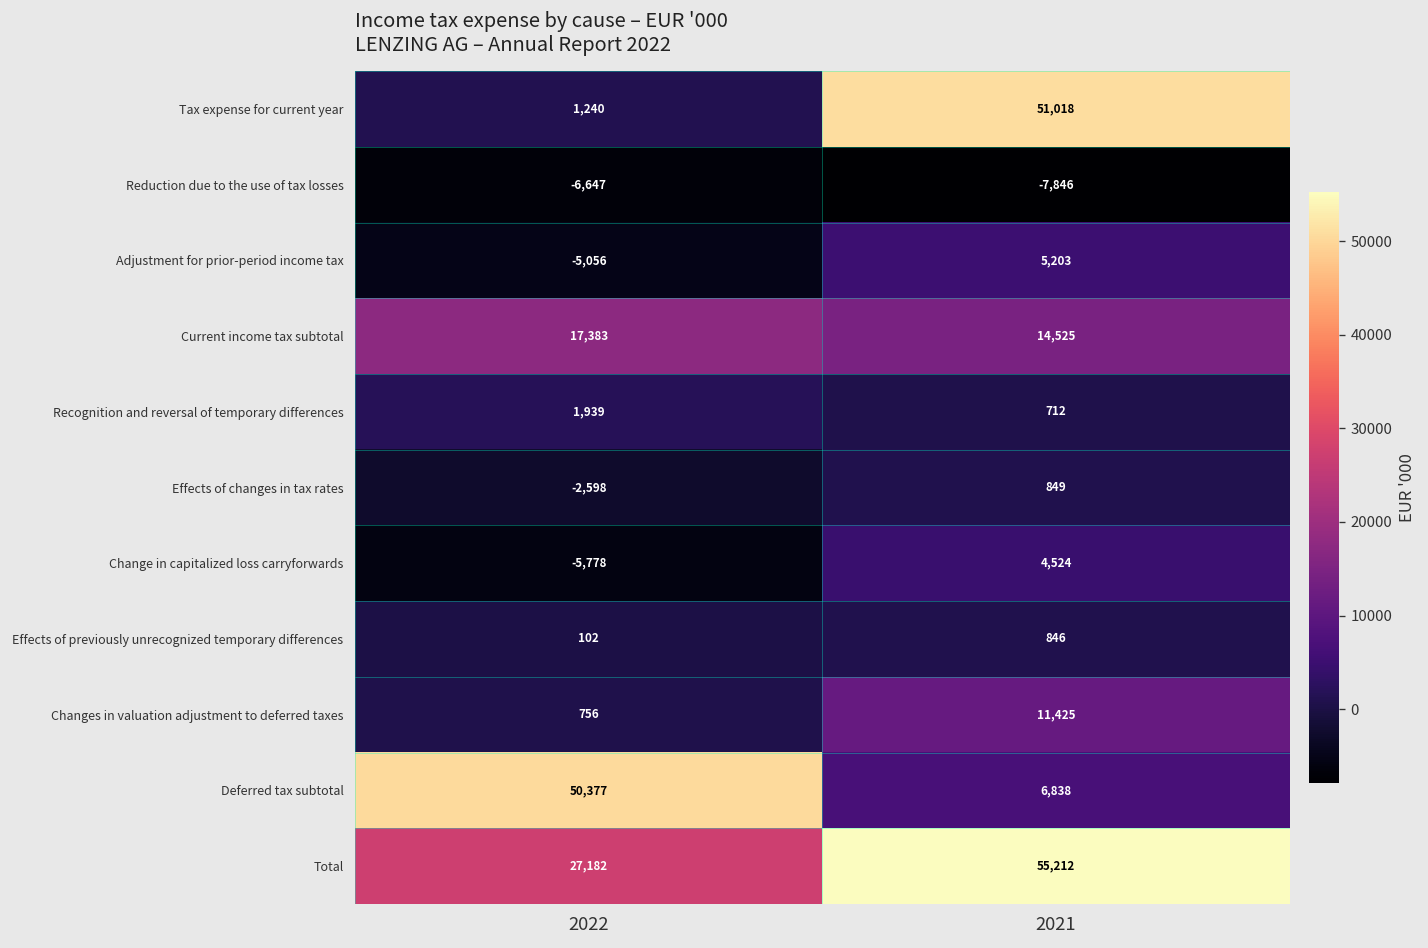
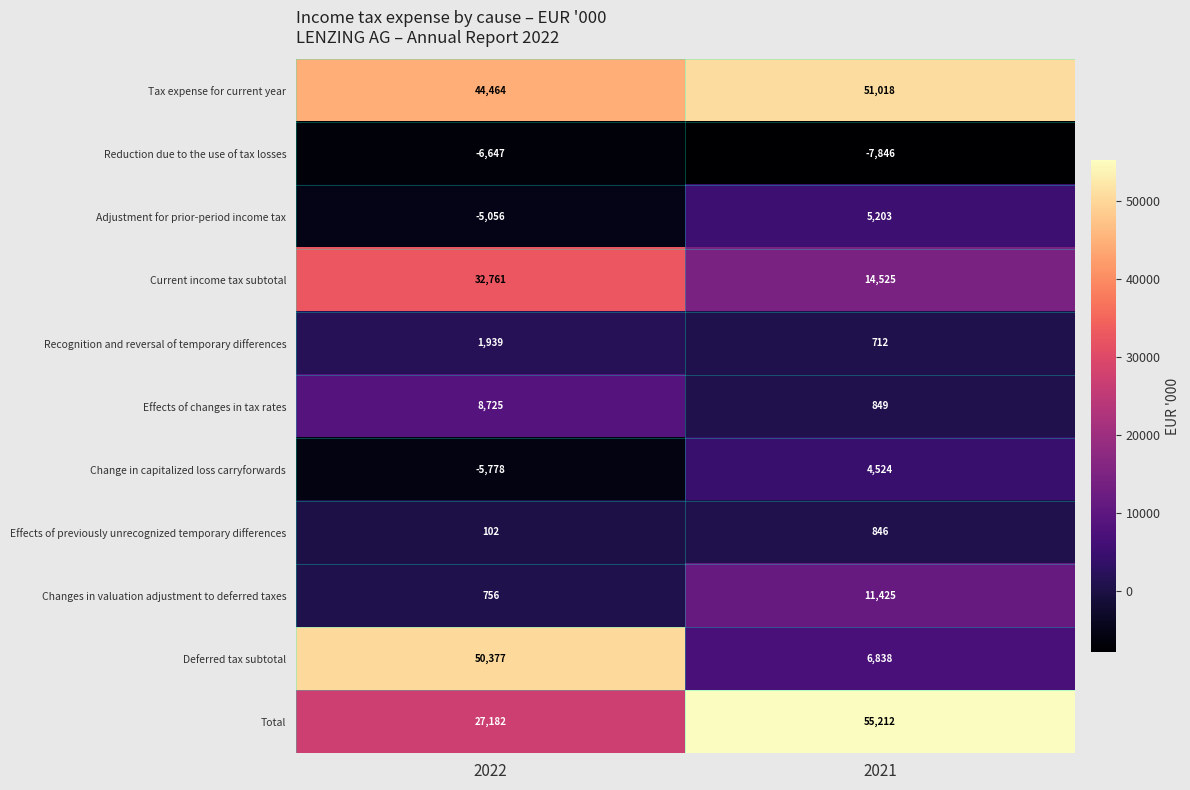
Tax expense for current year, 2022: 1,240 -> 44,464
Current income tax subtotal, 2022: 17,383 -> 32,761
Effects of changes in tax rates, 2022: -2,598 -> 8,725
